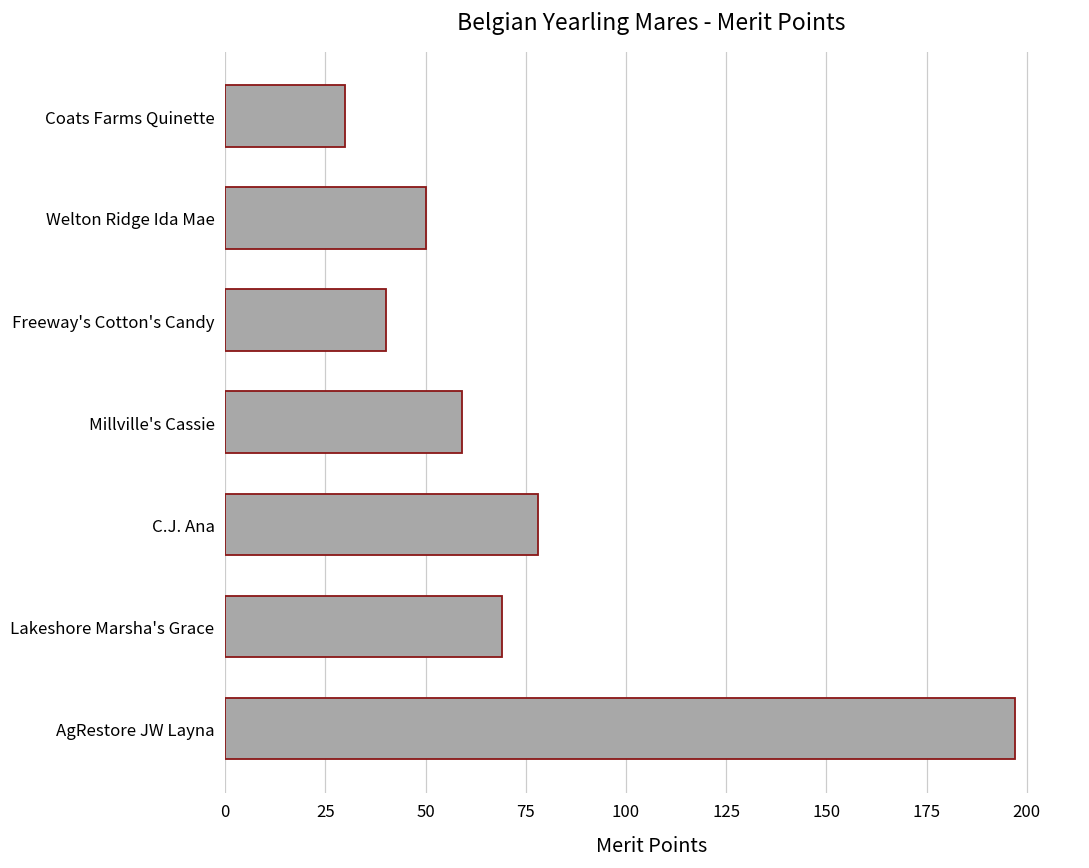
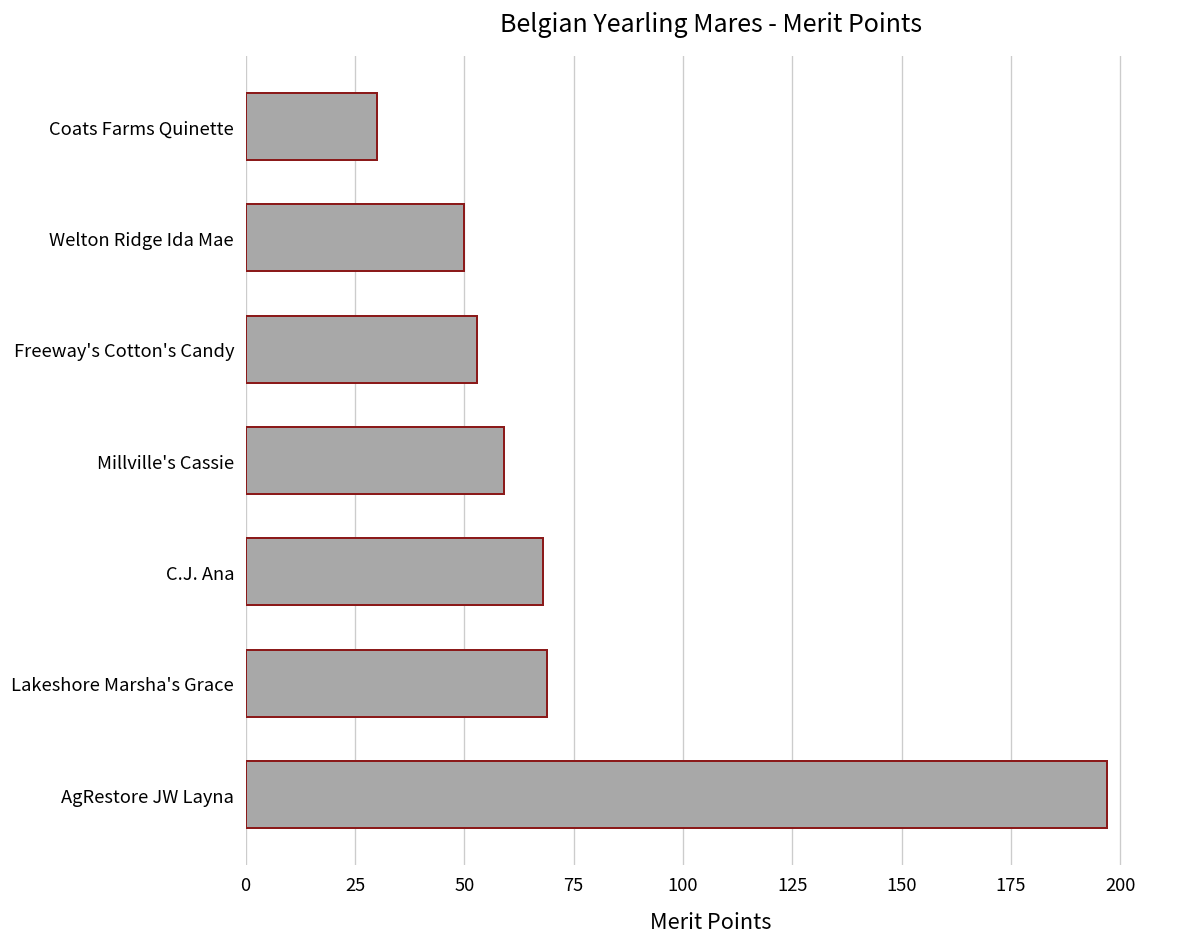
Freeway's Cotton's Candy: 40 -> 53
C.J. Ana: 78 -> 68
